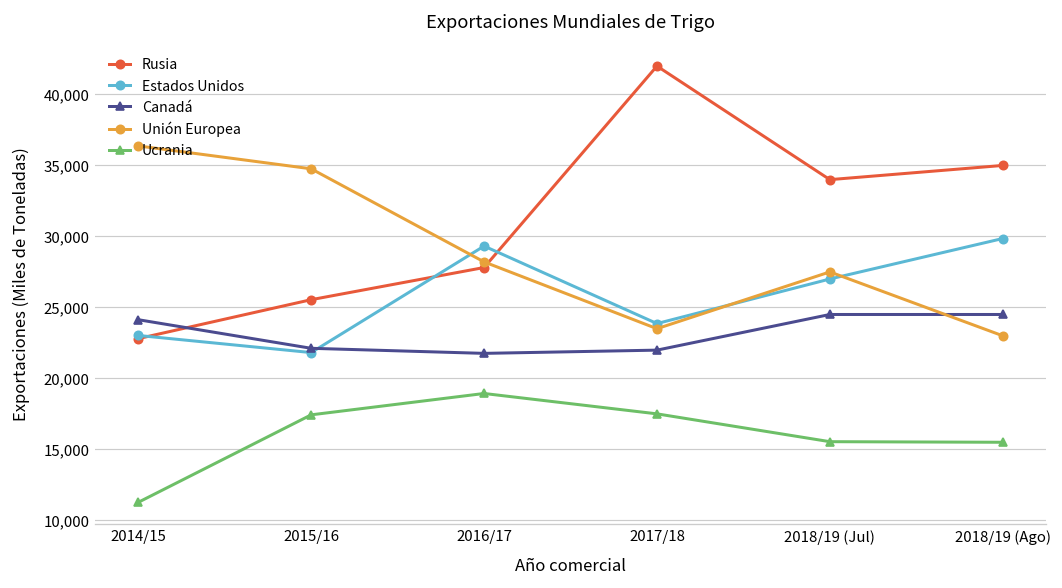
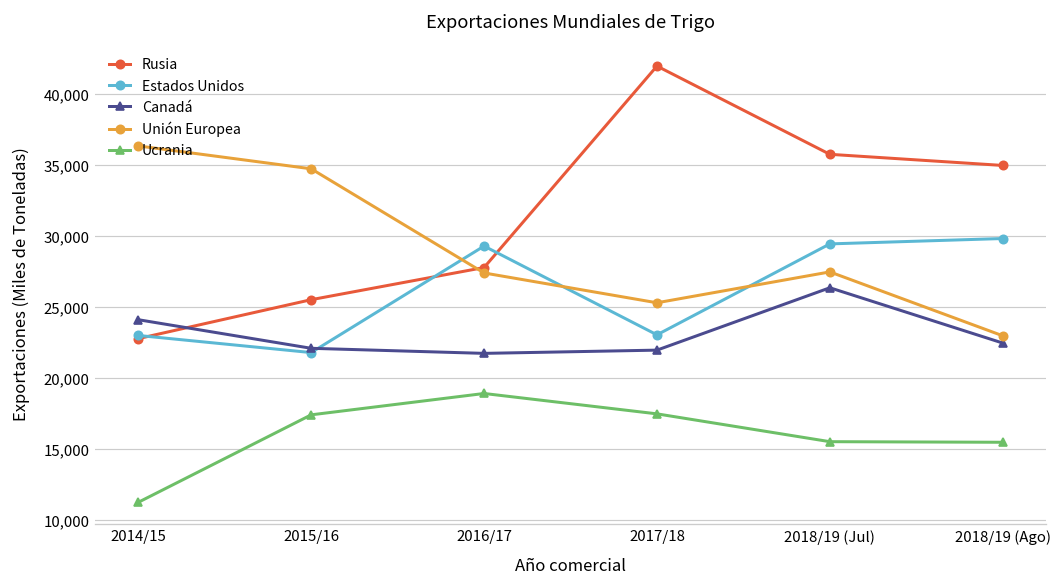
Unión Europea, 2016/17: 28,200 -> 27,400
Estados Unidos, 2017/18: 23,900 -> 23,100
Unión Europea, 2017/18: 23,500 -> 25,300
Rusia, 2018/19 (Jul): 34,000 -> 35,800
Estados Unidos, 2018/19 (Jul): 27,000 -> 29,500
Canadá, 2018/19 (Jul): 24,500 -> 26,400
Canadá, 2018/19 (Ago): 24,500 -> 22,500
